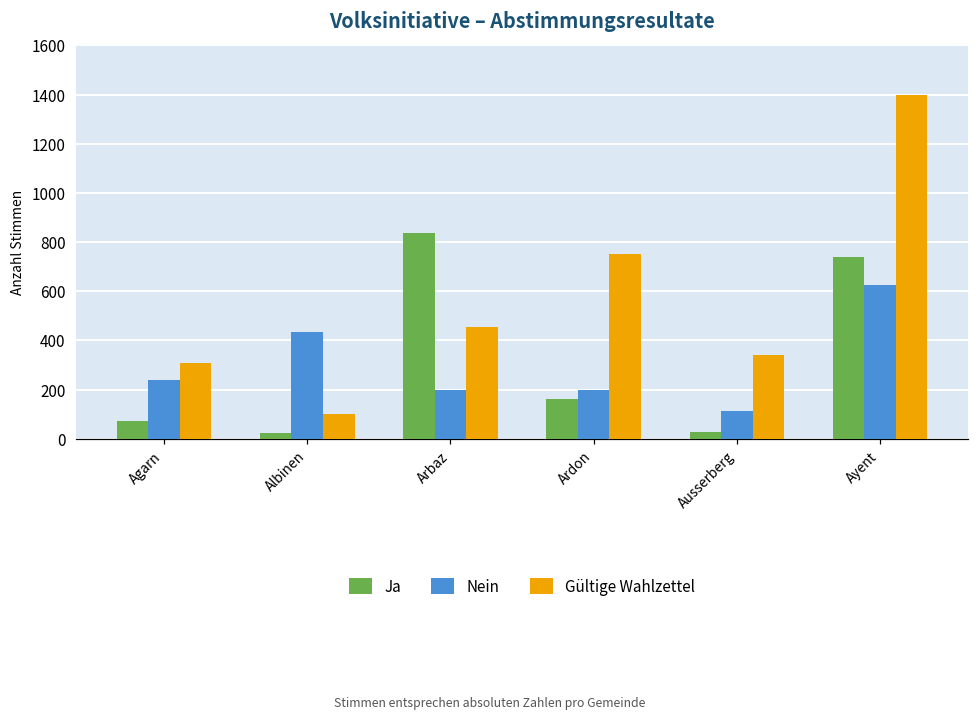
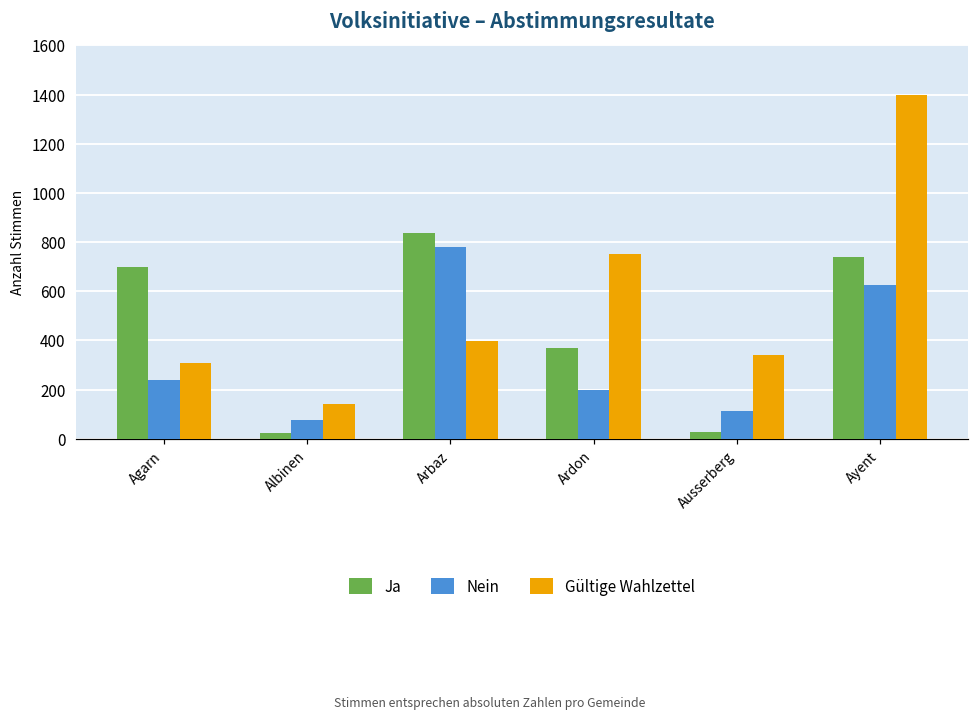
Ja, Agarn: 70 -> 700
Nein, Albinen: 430 -> 80
Gültige Wahlzettel, Albinen: 100 -> 140
Nein, Arbaz: 200 -> 780
Gültige Wahlzettel, Arbaz: 450 -> 400
Ja, Ardon: 160 -> 370
